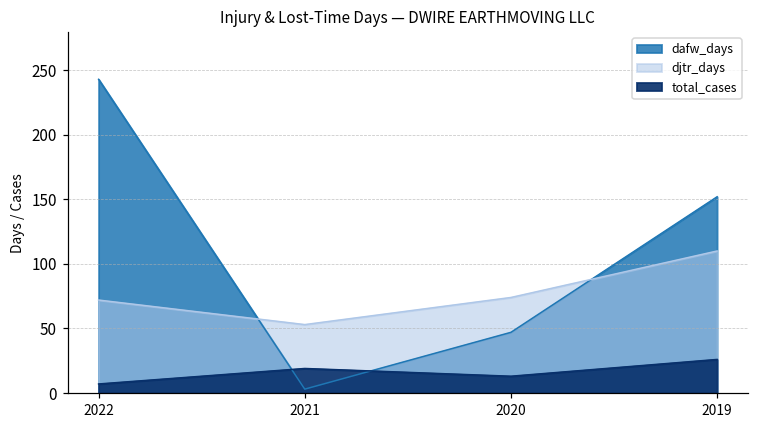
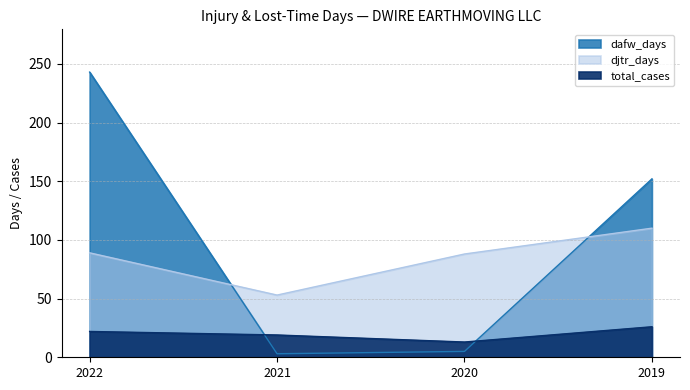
djtr_days, 2022: 72 -> 89
total_cases, 2022: 7 -> 22
dafw_days, 2020: 47 -> 5
djtr_days, 2020: 74 -> 88
